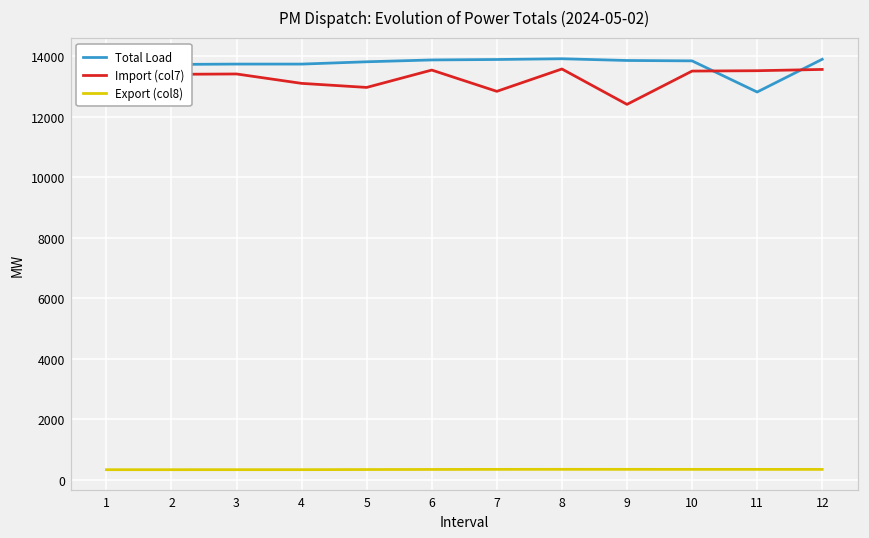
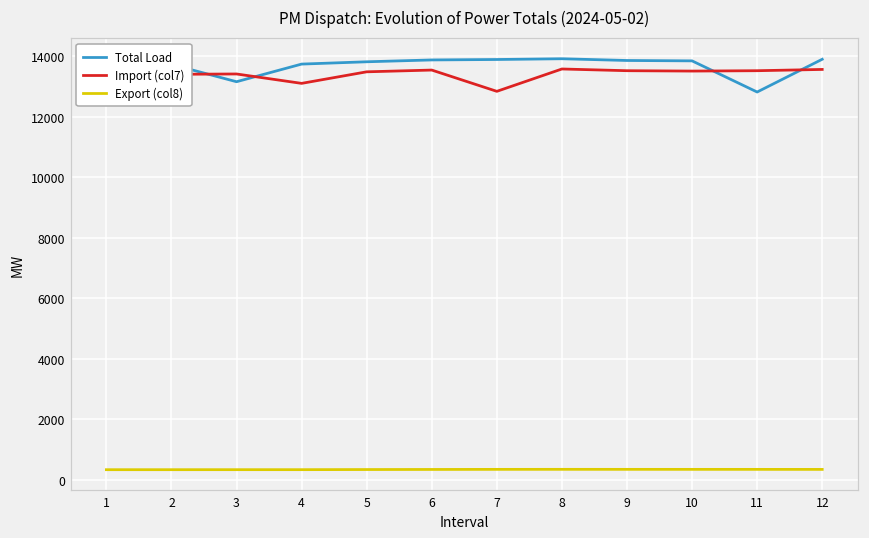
Total Load, 3: 13700 -> 13200
Import (col7), 5: 13000 -> 13500
Import (col7), 9: 12400 -> 13500
